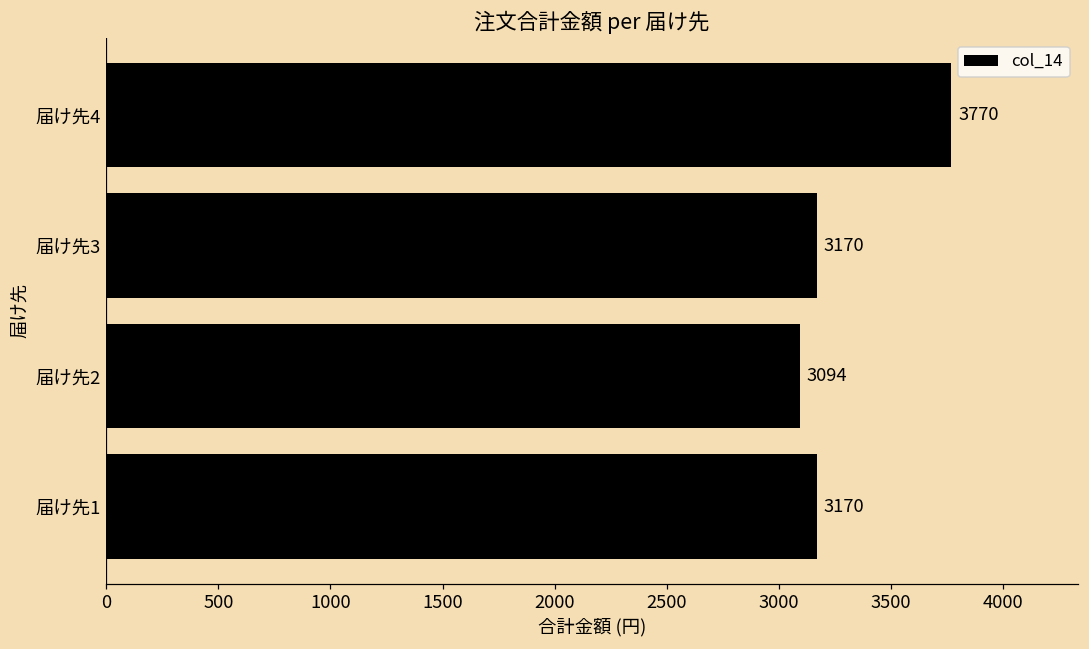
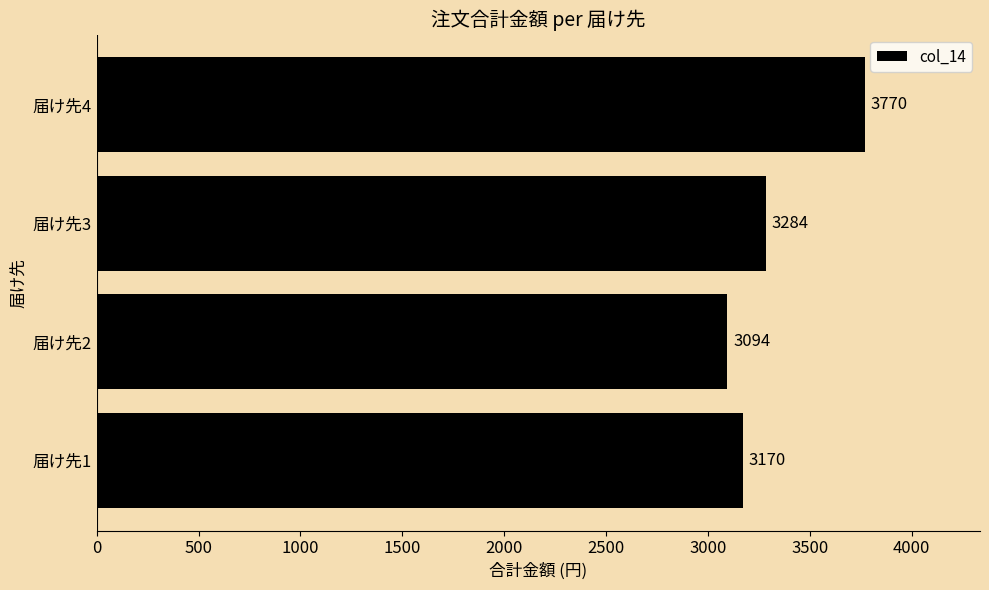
届け先3: 3170 -> 3284
